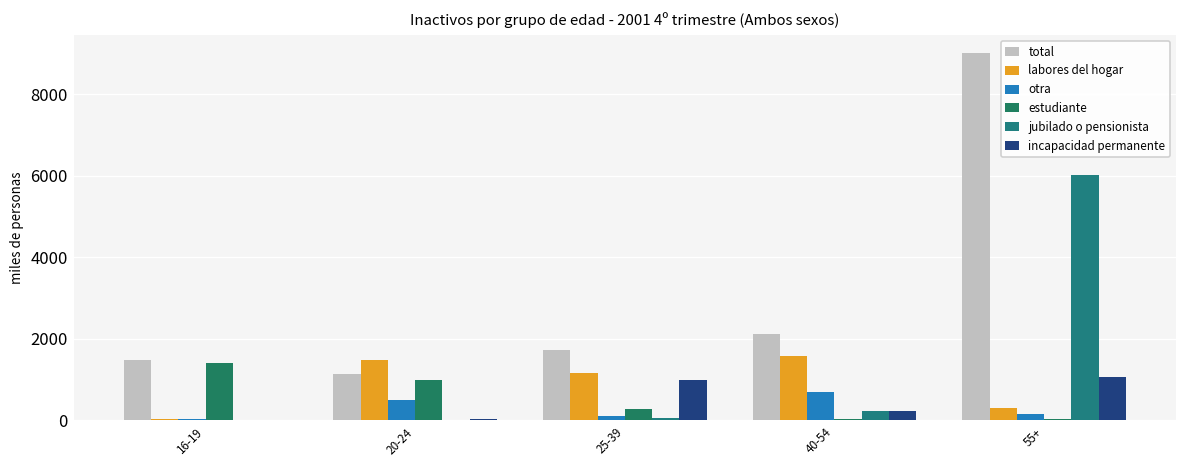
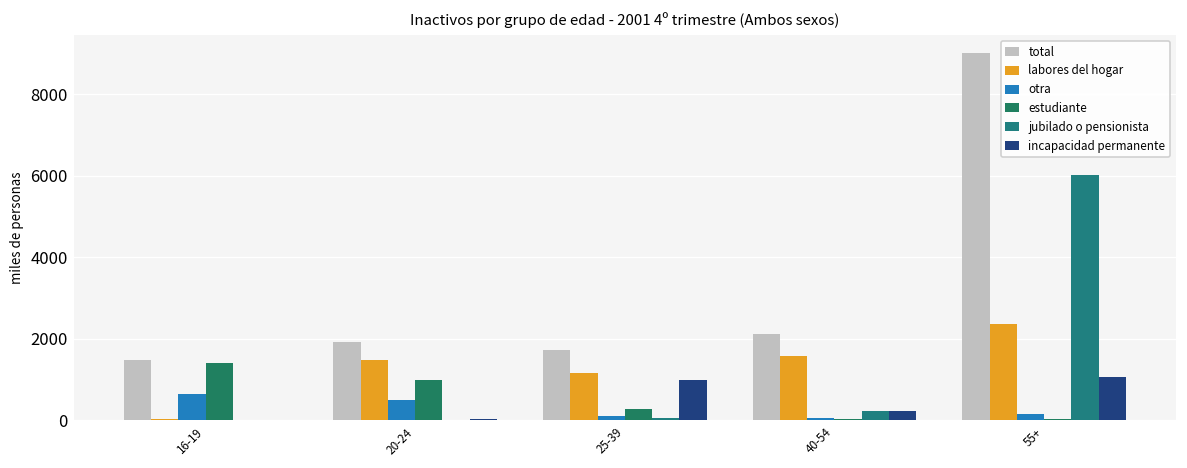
otra, 16-19: 0 -> 600
total, 20-24: 1100 -> 1900
otra, 40-54: 700 -> 100
labores del hogar, 55+: 300 -> 2400
